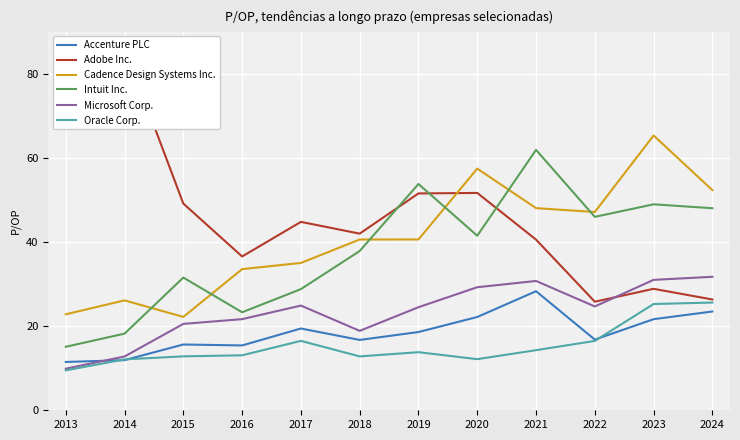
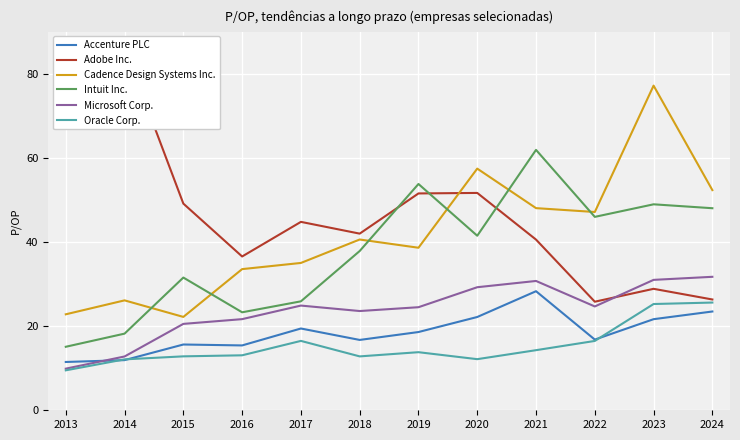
Intuit Inc., 2017: 29 -> 26
Microsoft Corp., 2018: 19 -> 24
Cadence Design Systems Inc., 2019: 41 -> 39
Cadence Design Systems Inc., 2023: 65 -> 77
